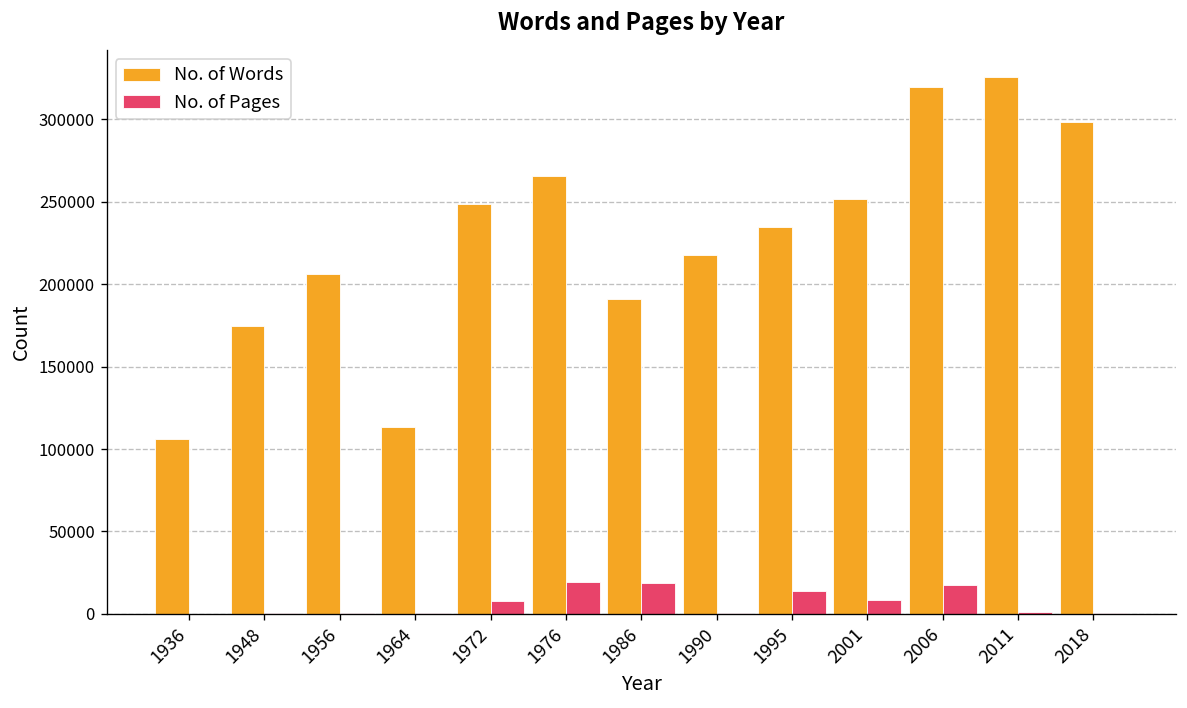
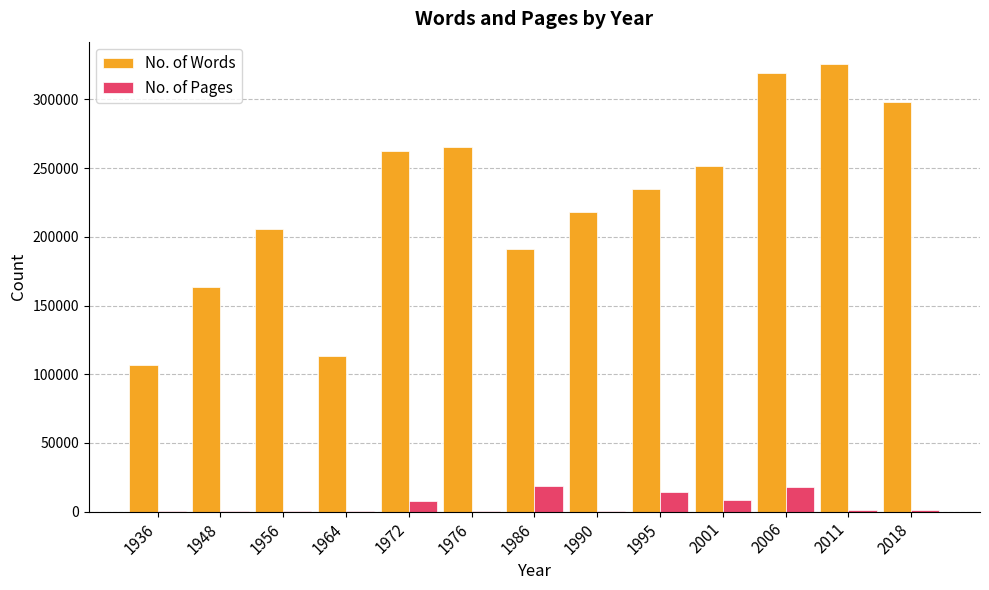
No. of Words, 1948: 175000 -> 163000
No. of Words, 1972: 249000 -> 262000
No. of Pages, 1976: 20000 -> 1000
